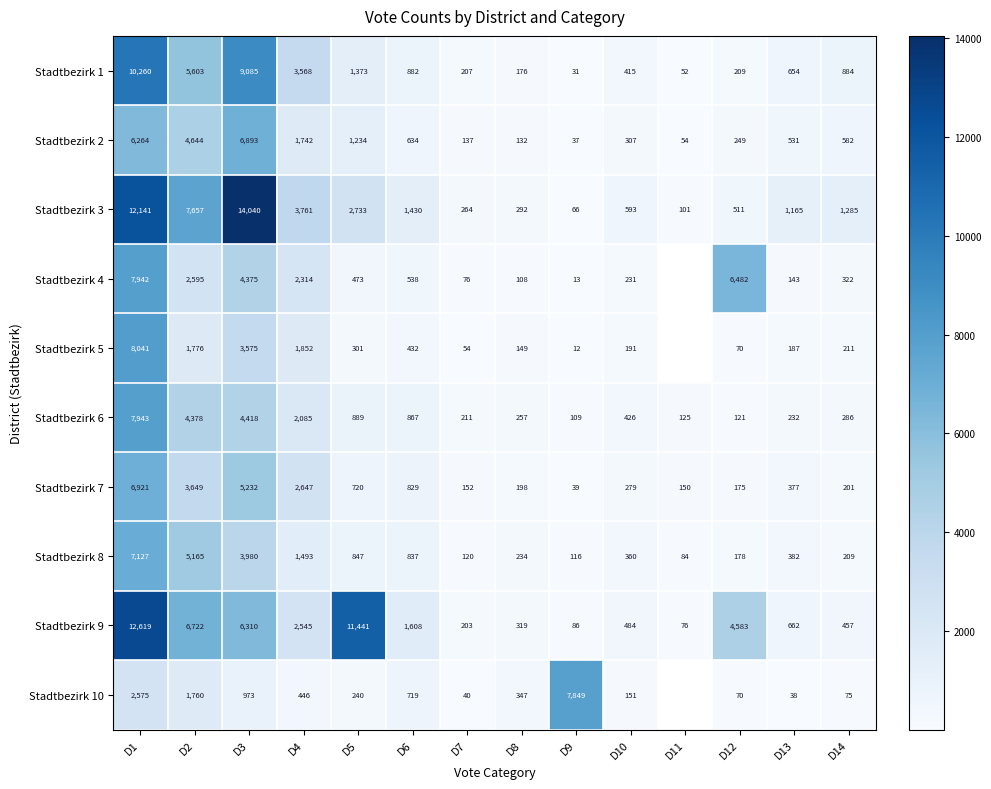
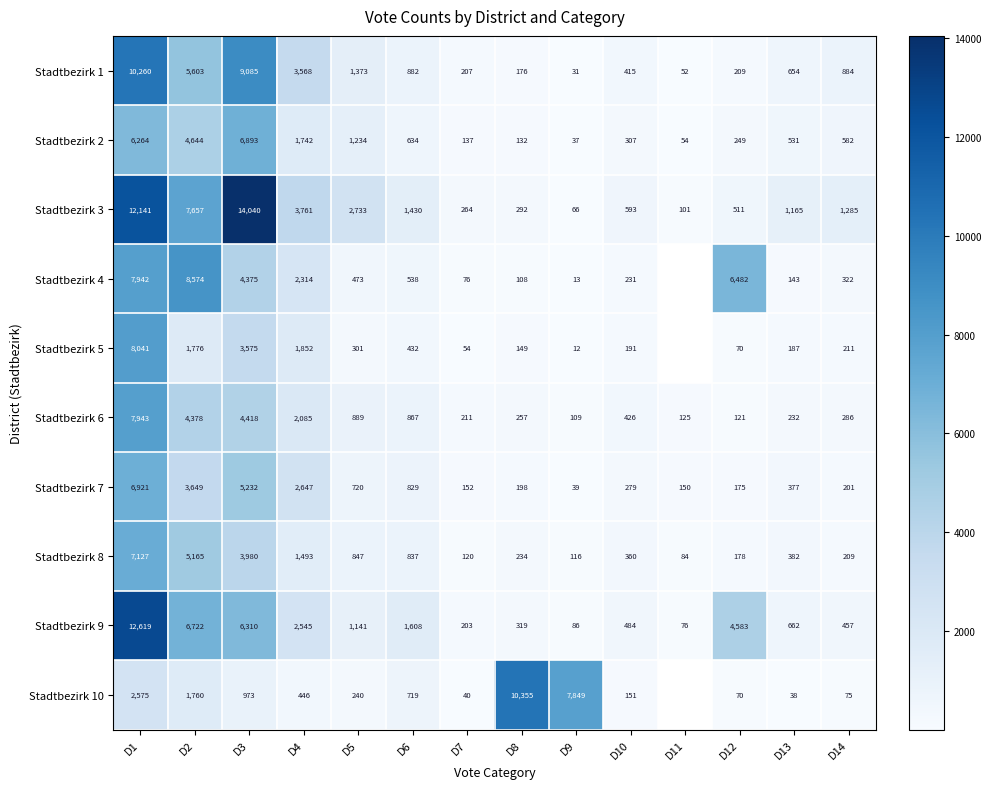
Stadtbezirk 4, D2: 2,595 -> 8,574
Stadtbezirk 9, D5: 11,441 -> 1,141
Stadtbezirk 10, D8: 347 -> 10,355
